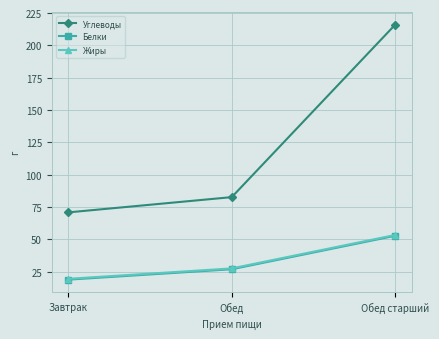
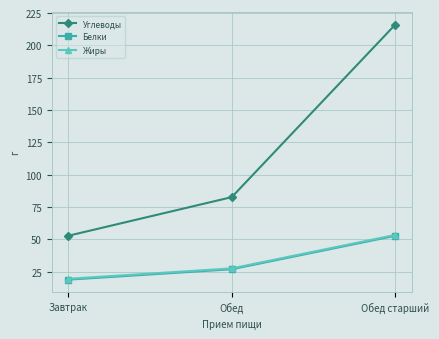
Углеводы, Завтрак: 71 -> 53
